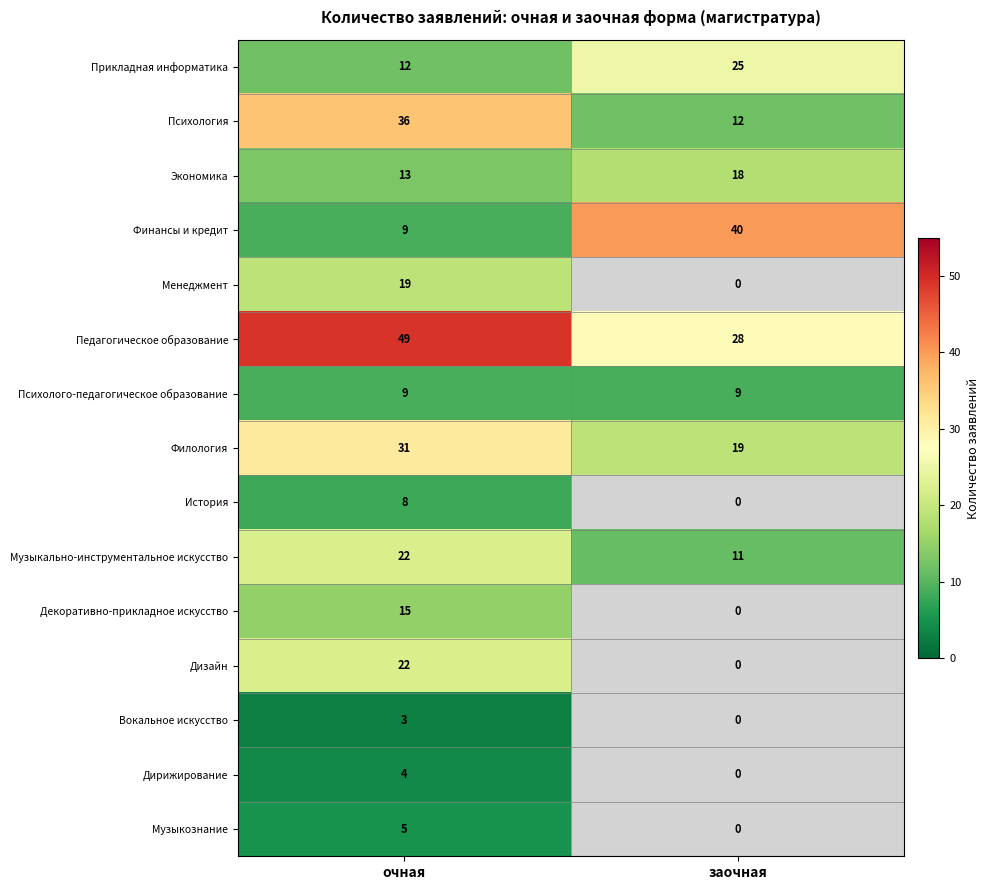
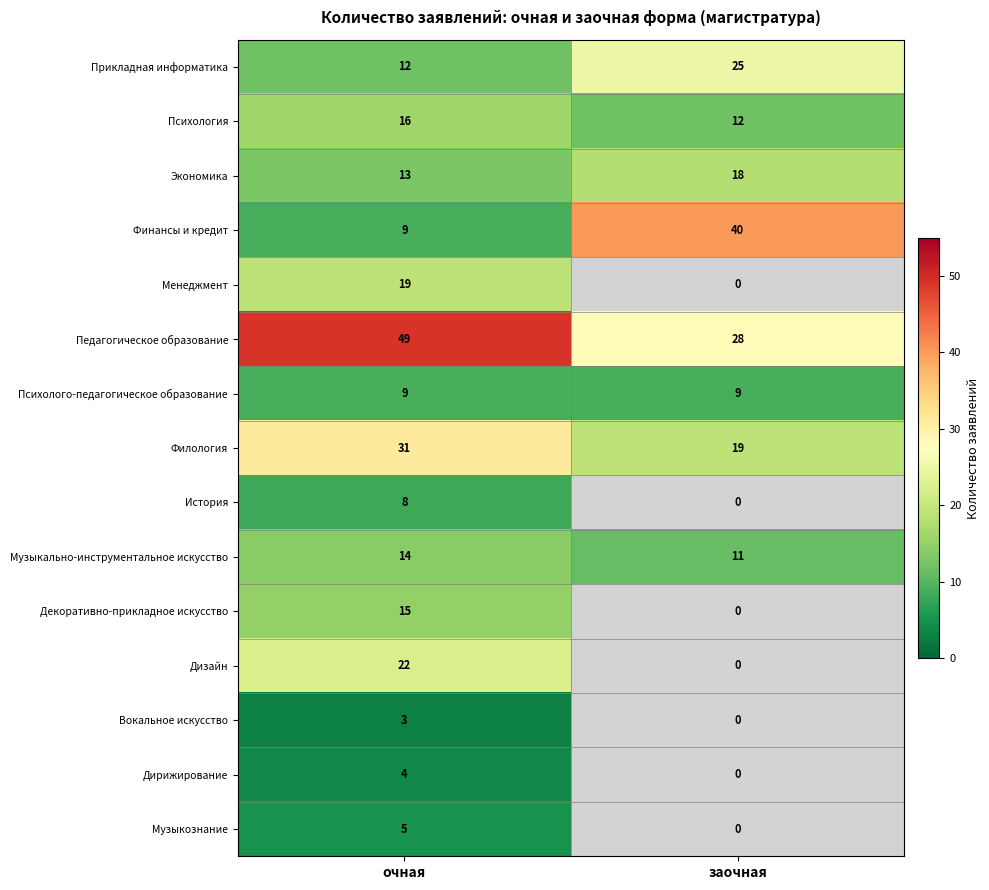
Психология, очная: 36 -> 16
Музыкально-инструментальное искусство, очная: 22 -> 14
